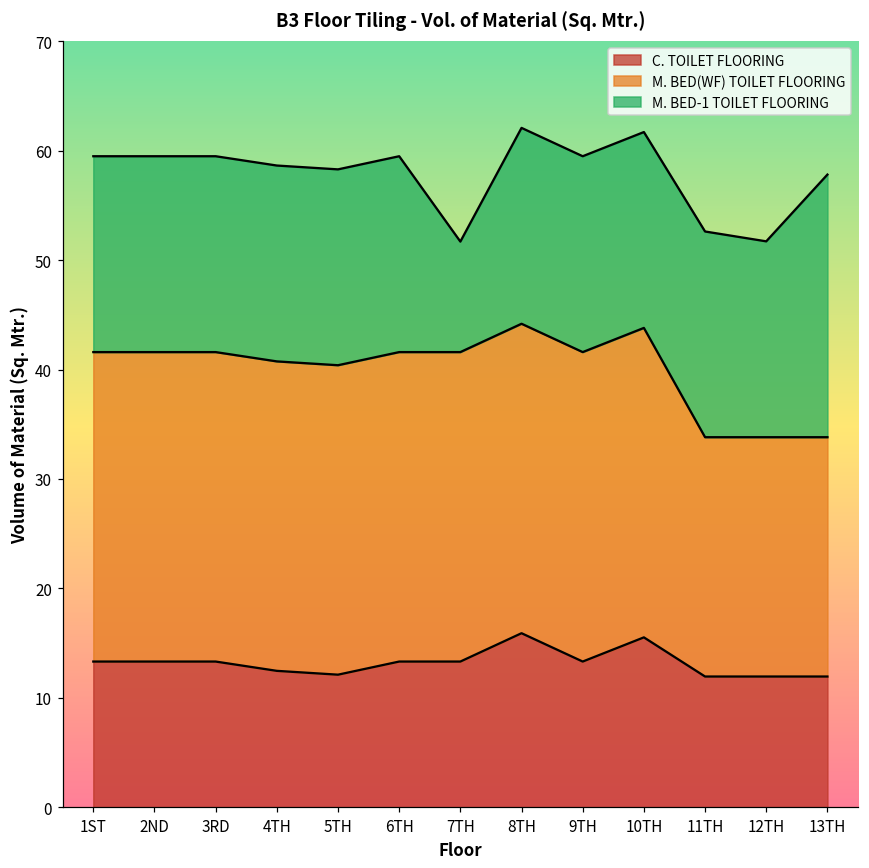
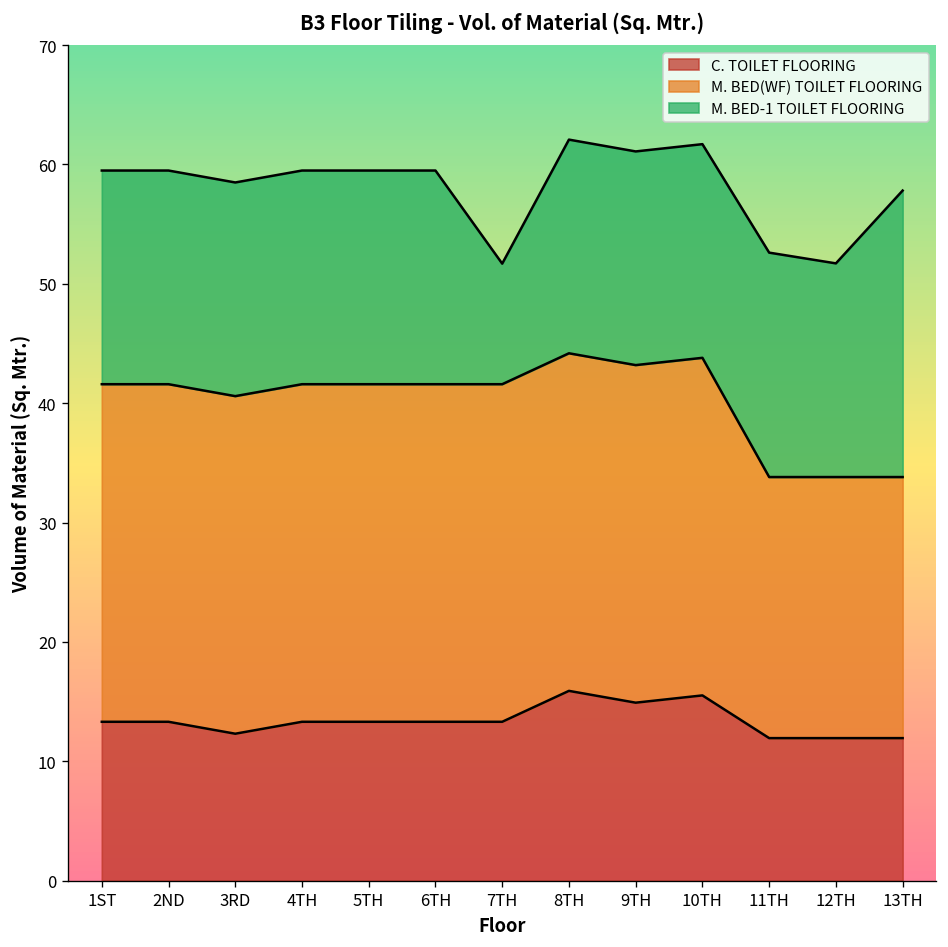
C. TOILET FLOORING, 3RD: 13 -> 12
C. TOILET FLOORING, 4TH: 12 -> 13
C. TOILET FLOORING, 5TH: 12 -> 13
C. TOILET FLOORING, 9TH: 13 -> 15
